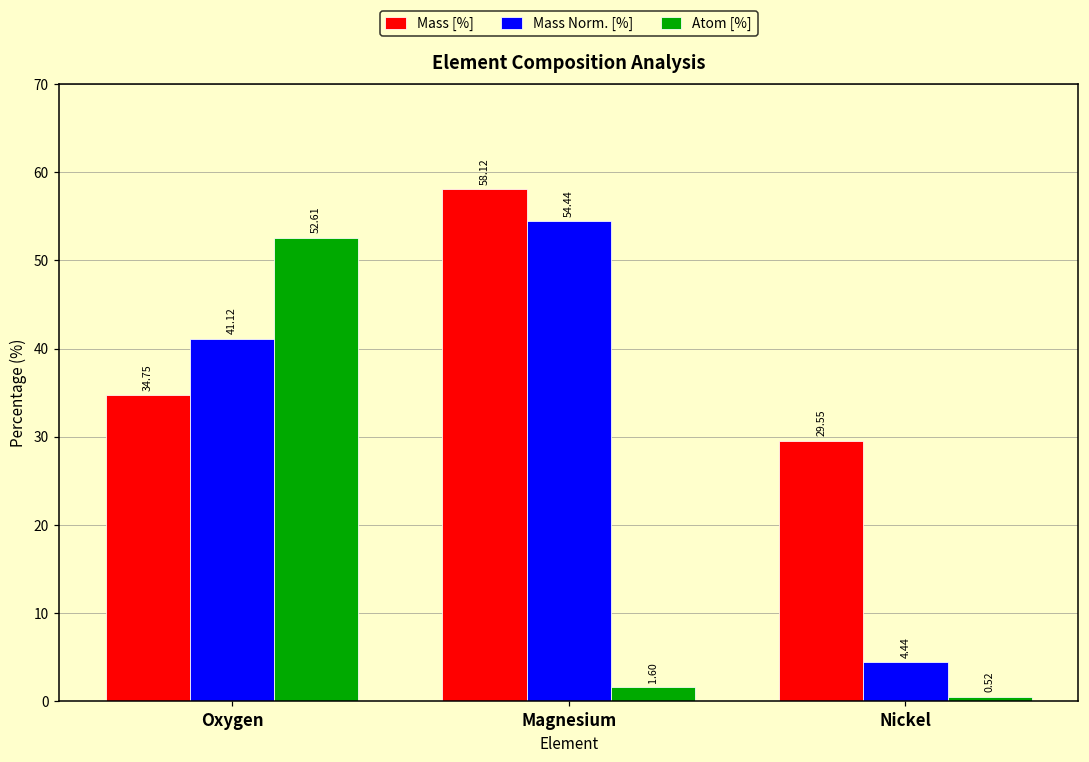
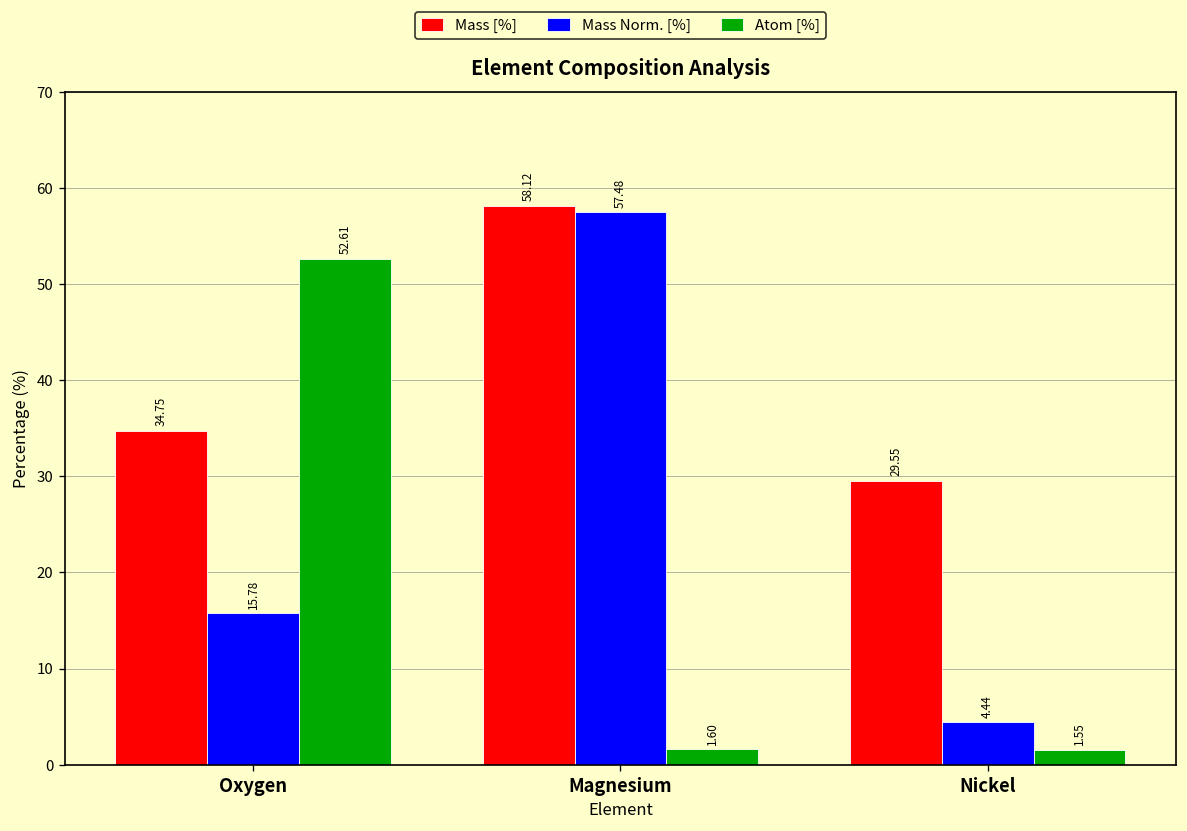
Mass Norm. [%], Oxygen: 41.12 -> 15.78
Mass Norm. [%], Magnesium: 54.44 -> 57.48
Atom [%], Nickel: 0.52 -> 1.55
